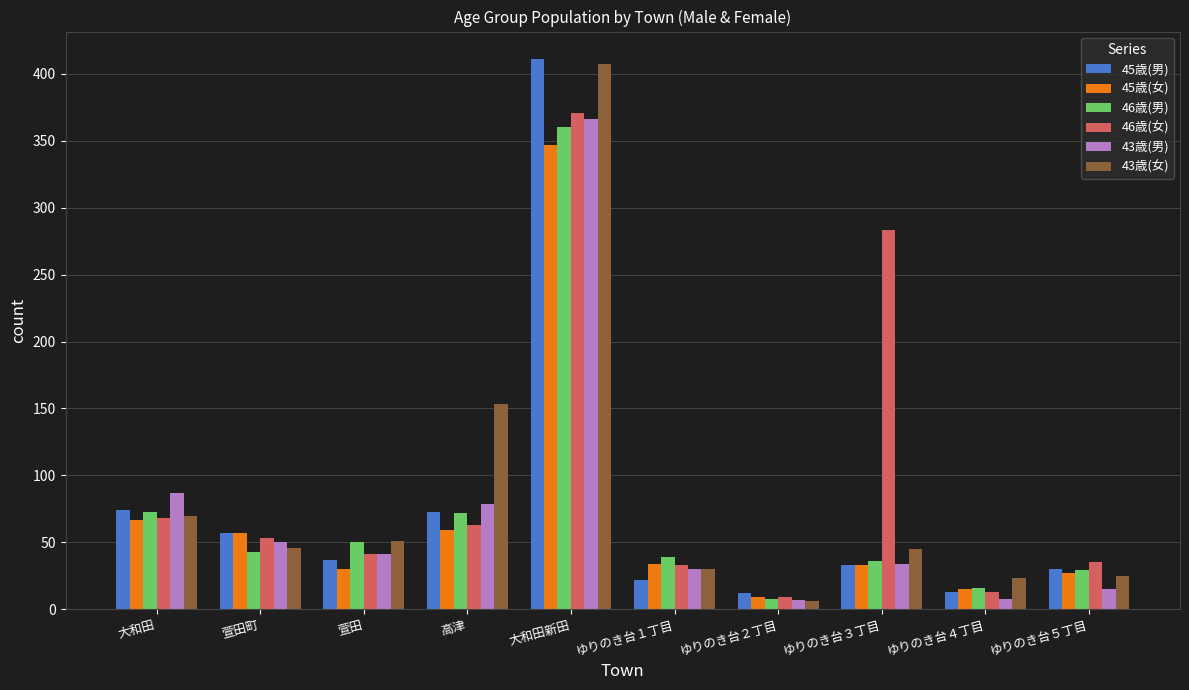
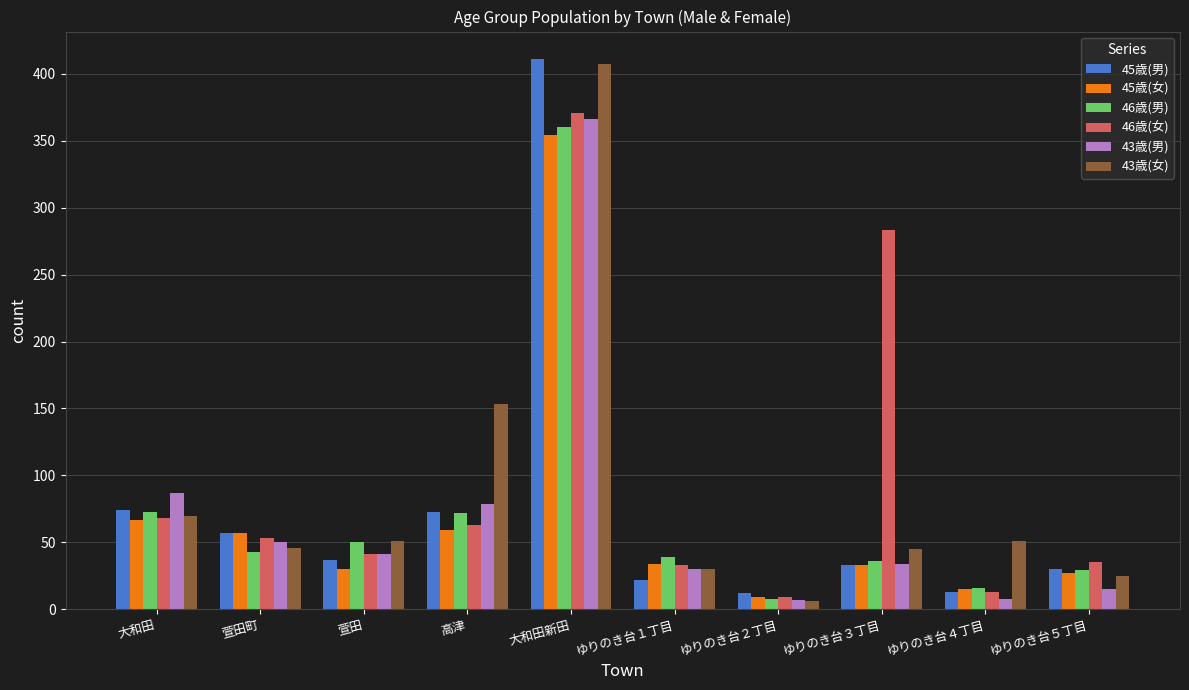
45歳(女), 大和田新田: 347 -> 354
43歳(女), ゆりのき台４丁目: 23 -> 51
